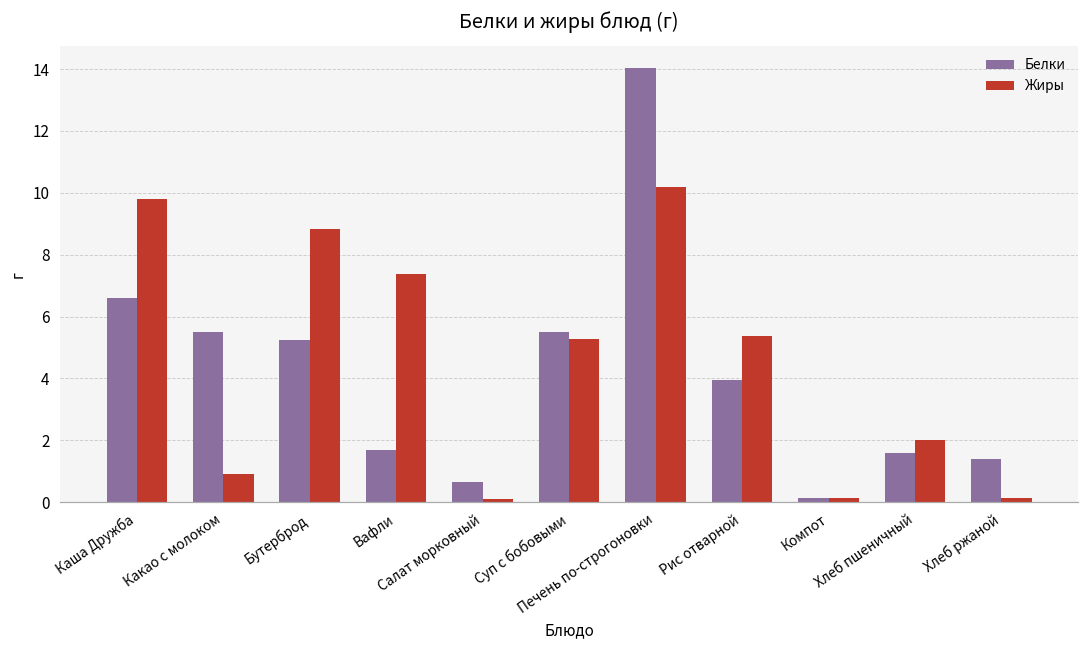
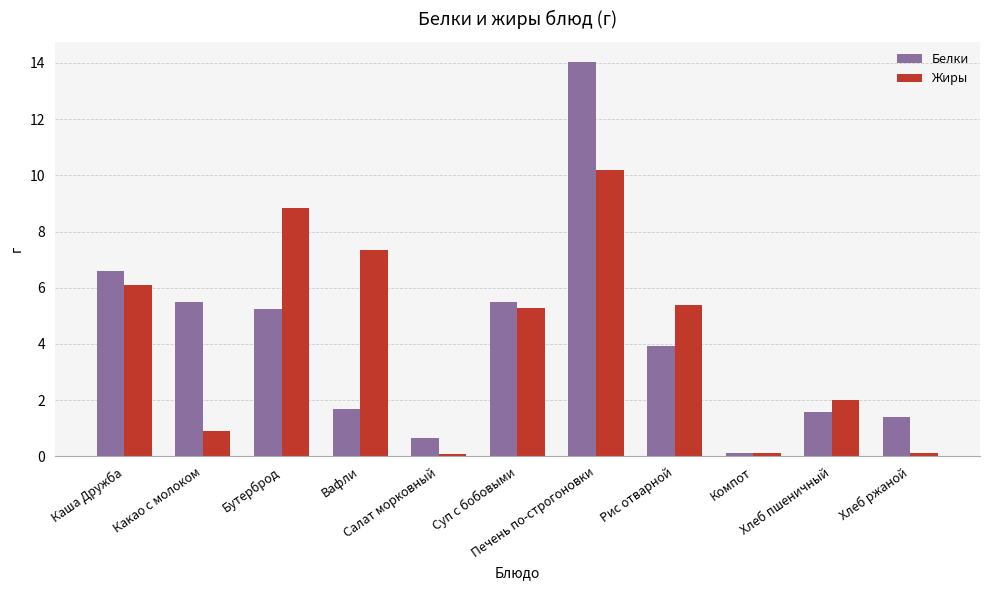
Жиры, Каша Дружба: 9.8 -> 6.1
